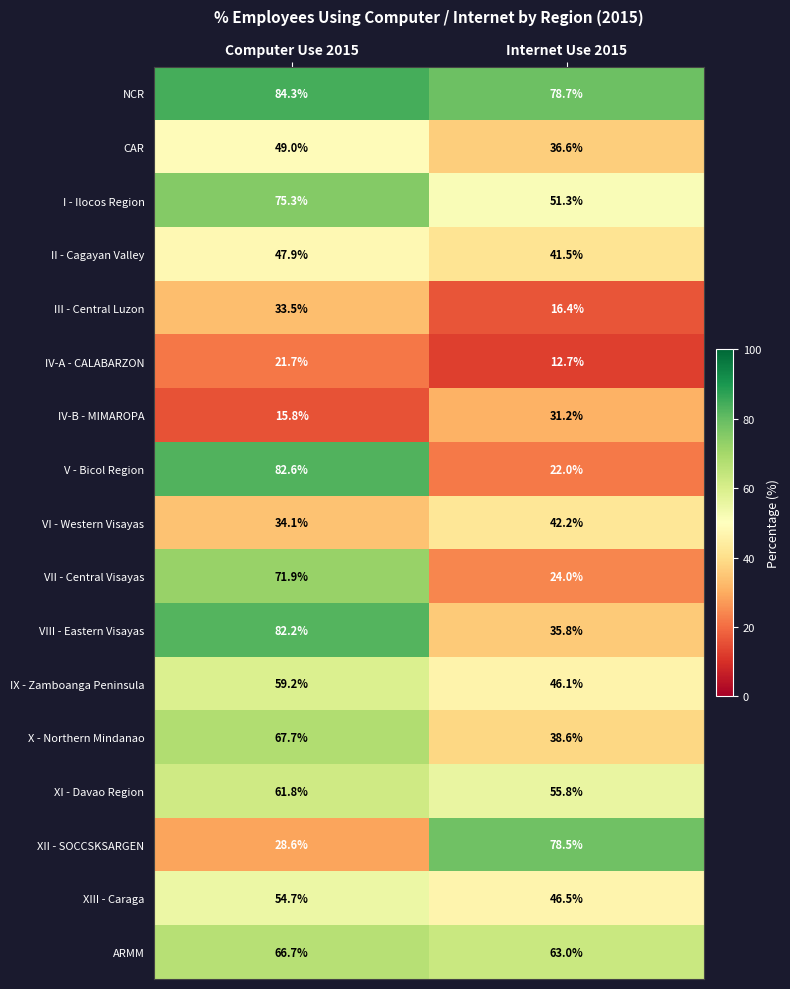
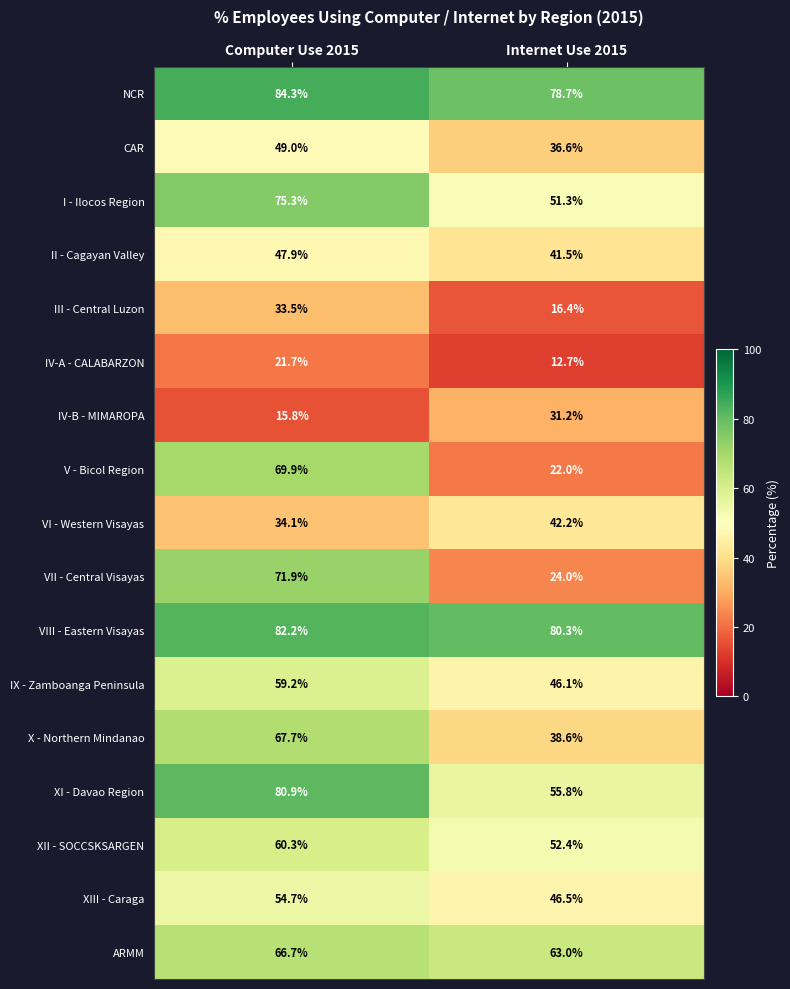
V - Bicol Region, Computer Use 2015: 82.6% -> 69.9%
VIII - Eastern Visayas, Internet Use 2015: 35.8% -> 80.3%
XI - Davao Region, Computer Use 2015: 61.8% -> 80.9%
XII - SOCCSKSARGEN, Computer Use 2015: 28.6% -> 60.3%
XII - SOCCSKSARGEN, Internet Use 2015: 78.5% -> 52.4%
